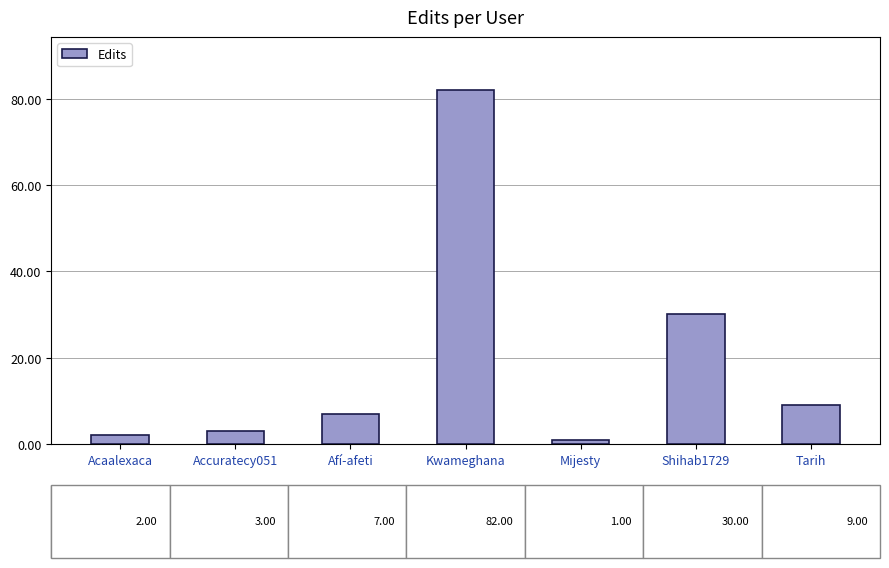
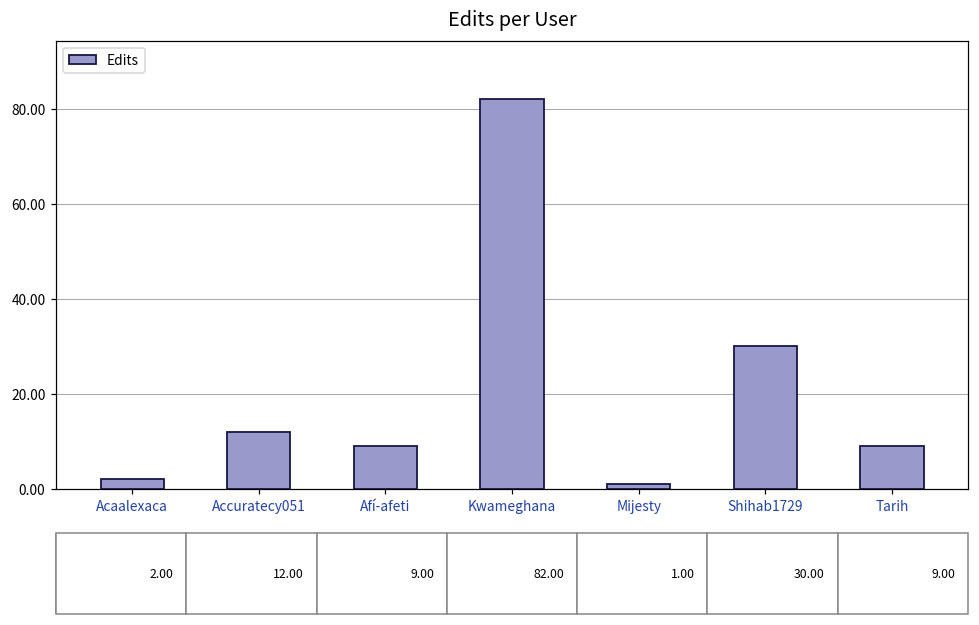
Accuratecy051: 3.00 -> 12.00
Afí-afeti: 7.00 -> 9.00
